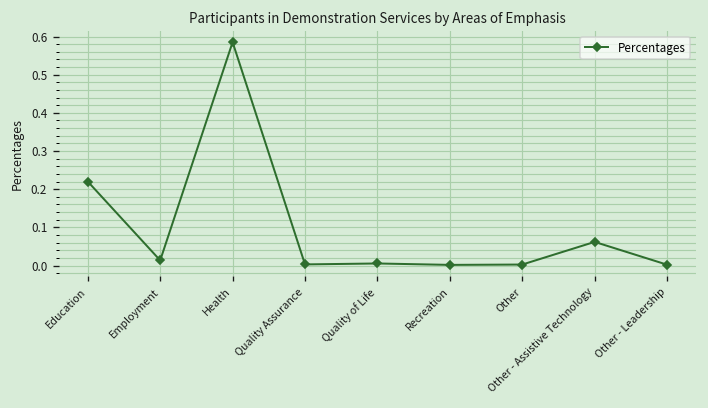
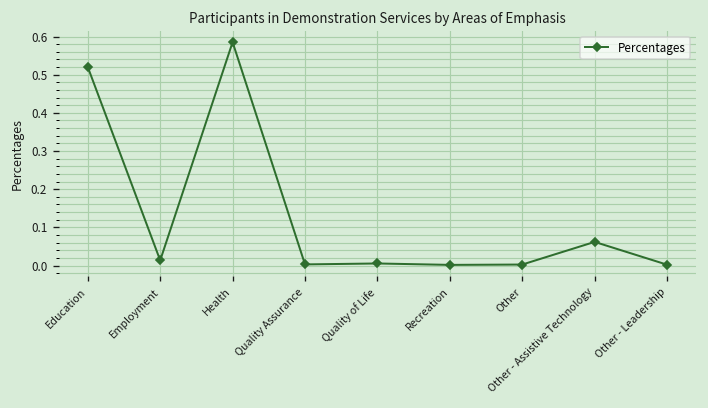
Education: 0.22 -> 0.52
